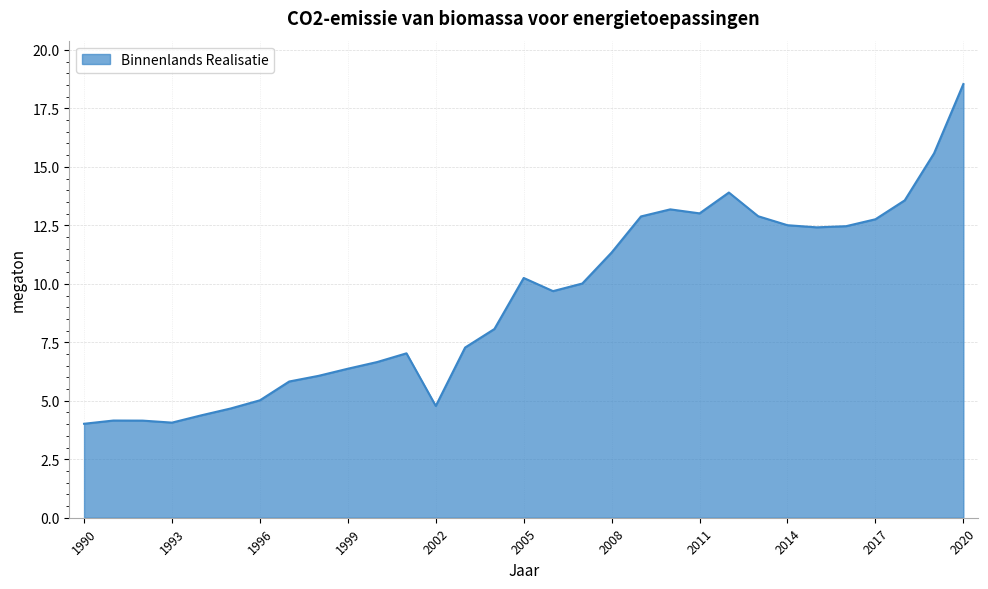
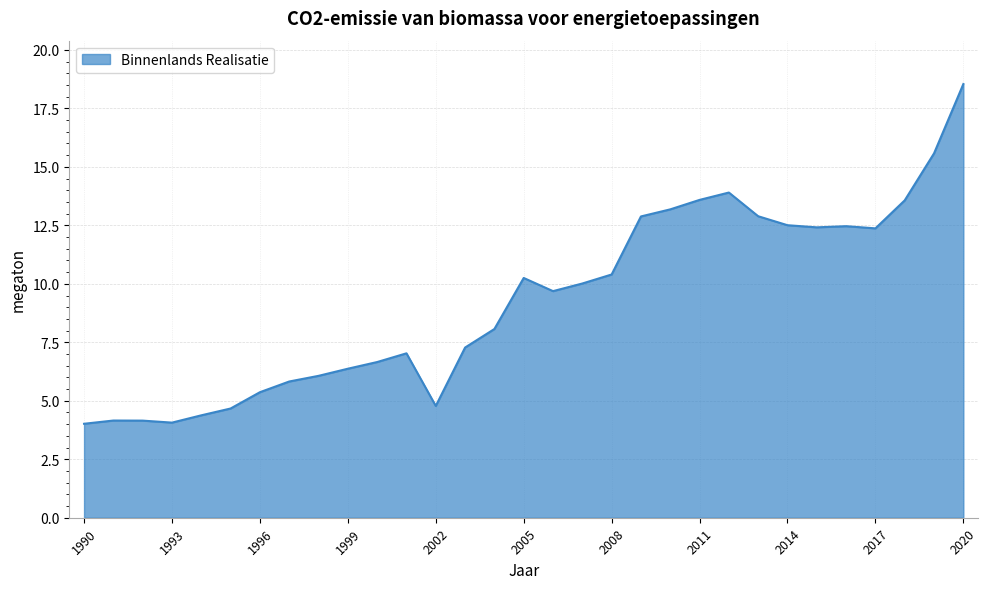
1996: 5.0 -> 5.4
2008: 11.3 -> 10.4
2011: 13.0 -> 13.6
2017: 12.8 -> 12.4
